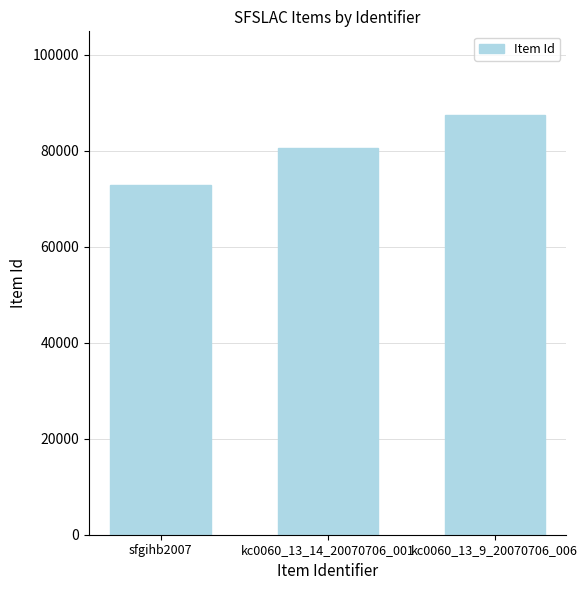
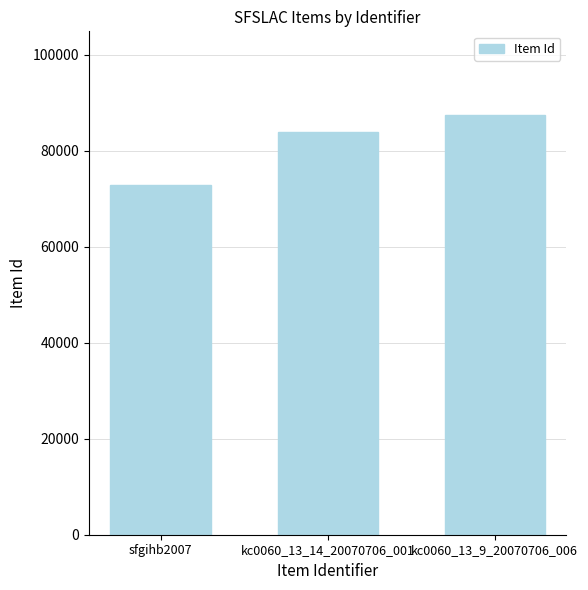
kc0060_13_14_20070706_001: 81000 -> 84000
